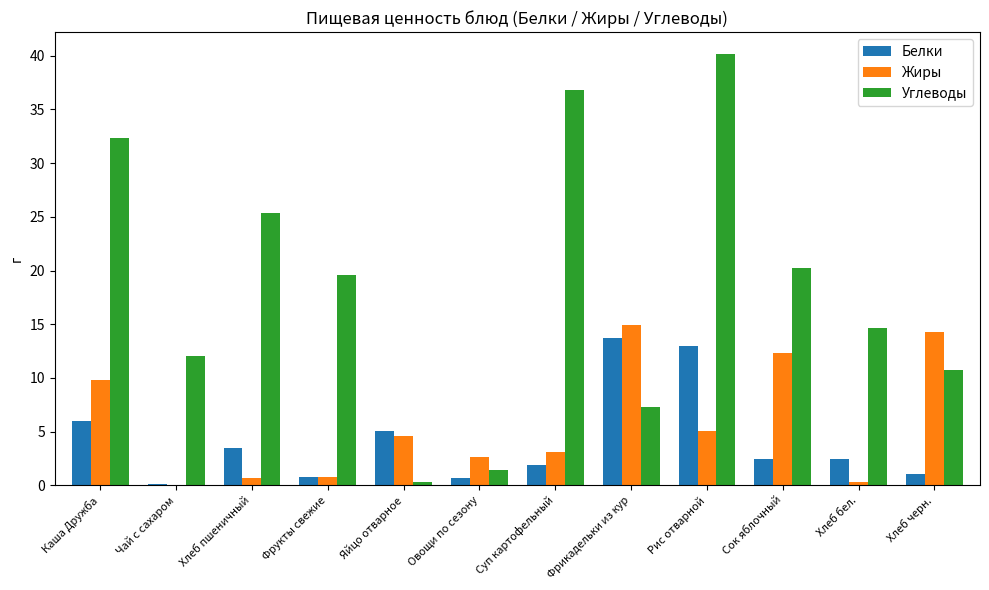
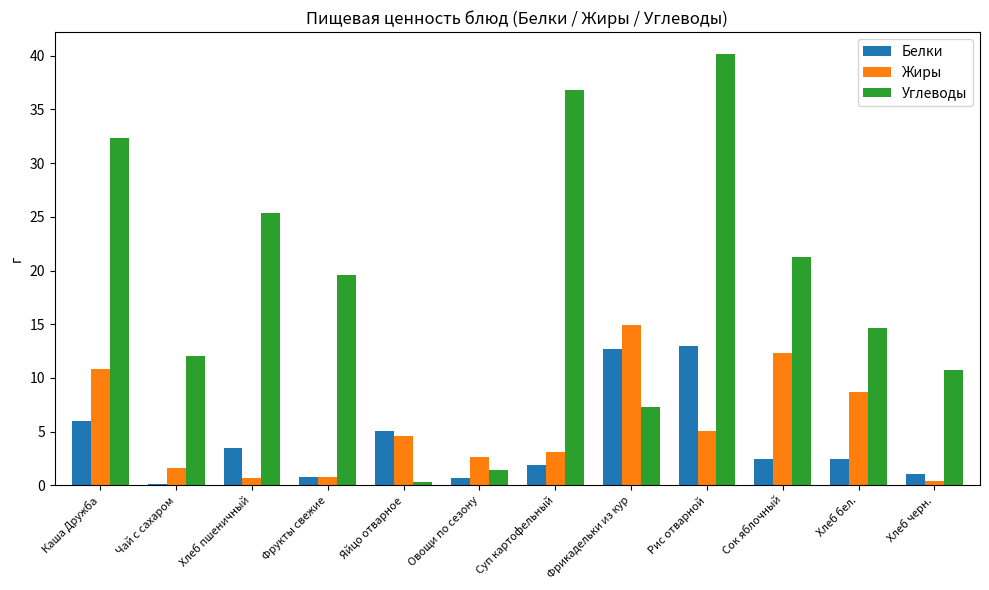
Жиры, Каша Дружба: 9.8 -> 10.8
Жиры, Чай с сахаром: 0.0 -> 1.6
Белки, Фрикадельки из кур: 13.7 -> 12.7
Углеводы, Сок яблочный: 20.2 -> 21.3
Жиры, Хлеб бел.: 0.3 -> 8.7
Жиры, Хлеб черн.: 14.3 -> 0.4
